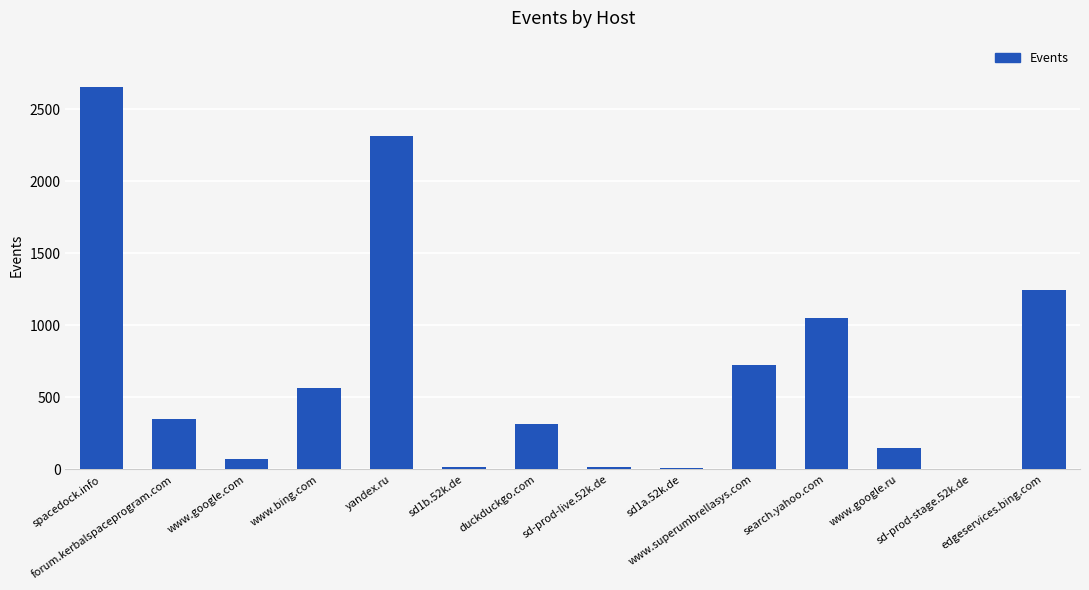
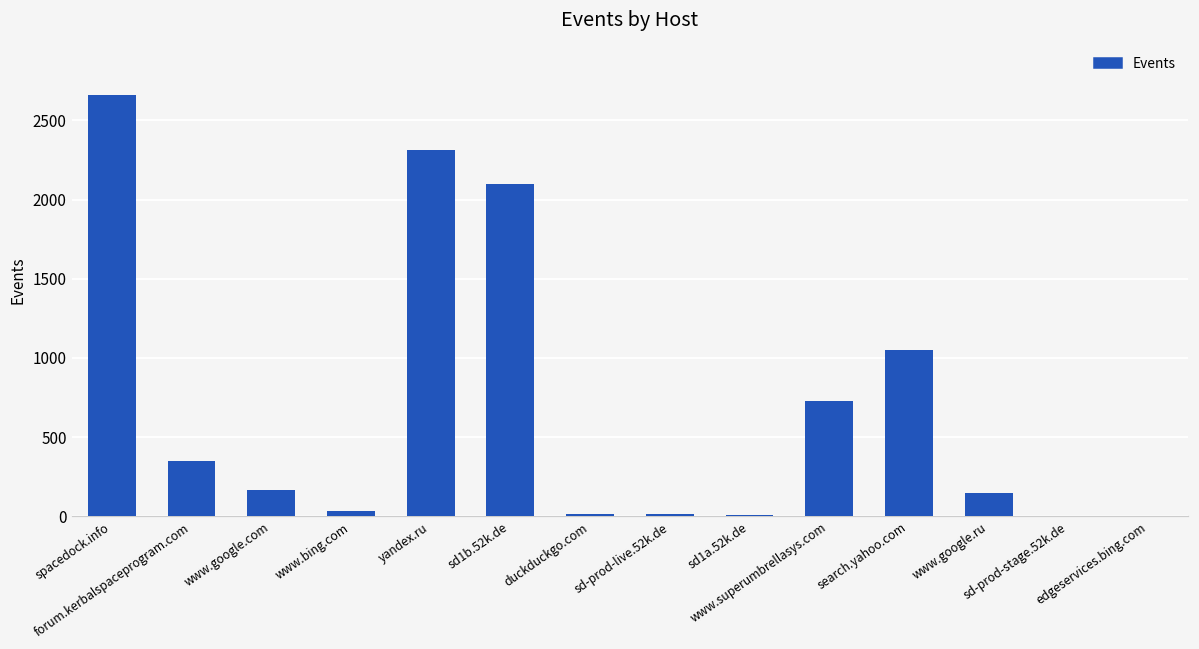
www.google.com: 70 -> 160
www.bing.com: 560 -> 30
sd1b.52k.de: 10 -> 2100
duckduckgo.com: 310 -> 10
edgeservices.bing.com: 1250 -> 0
